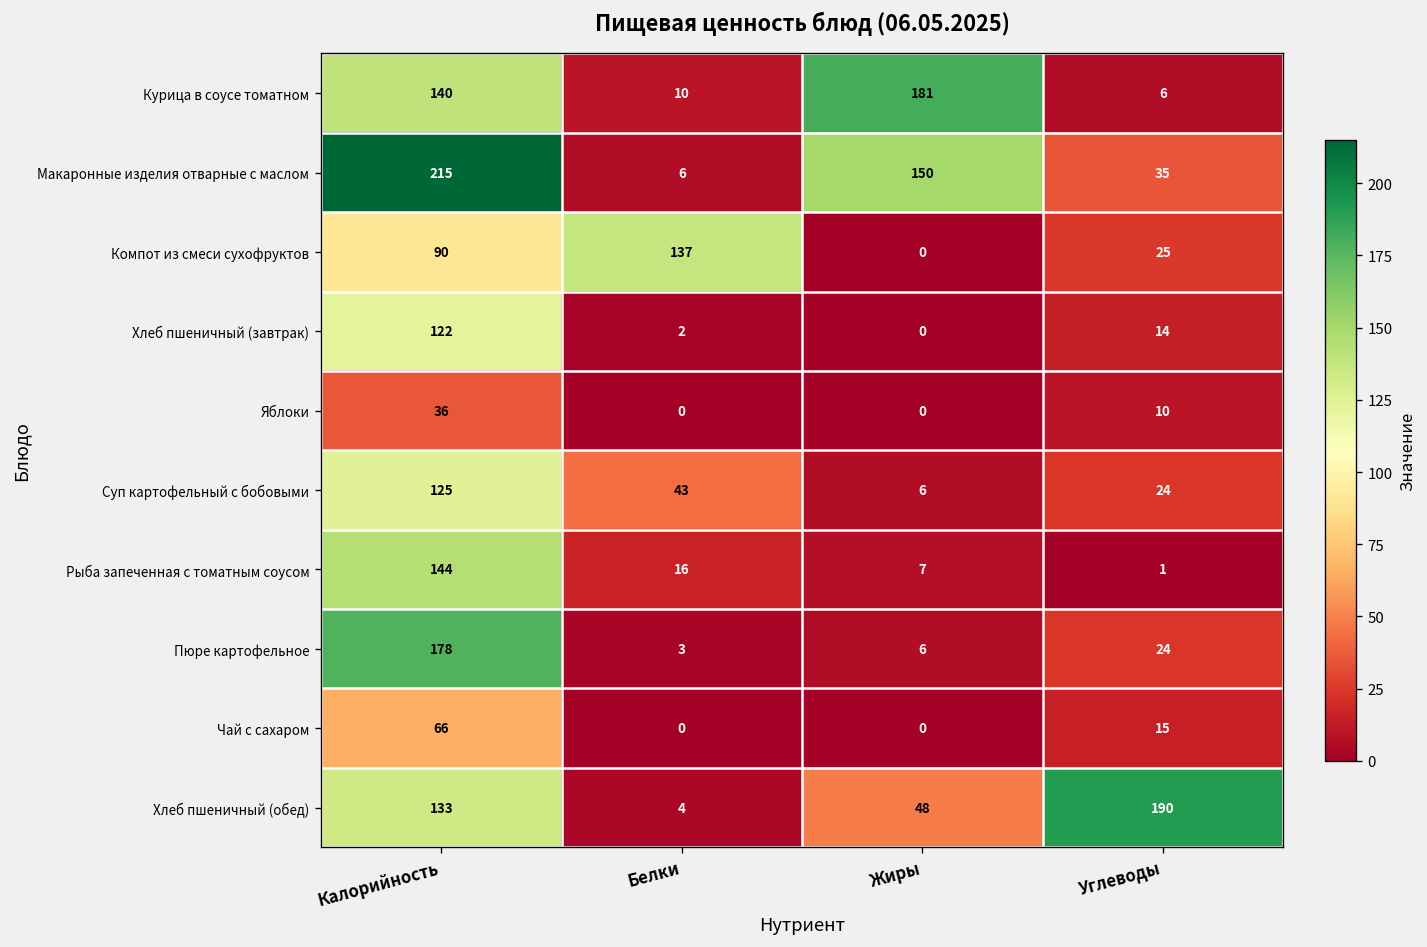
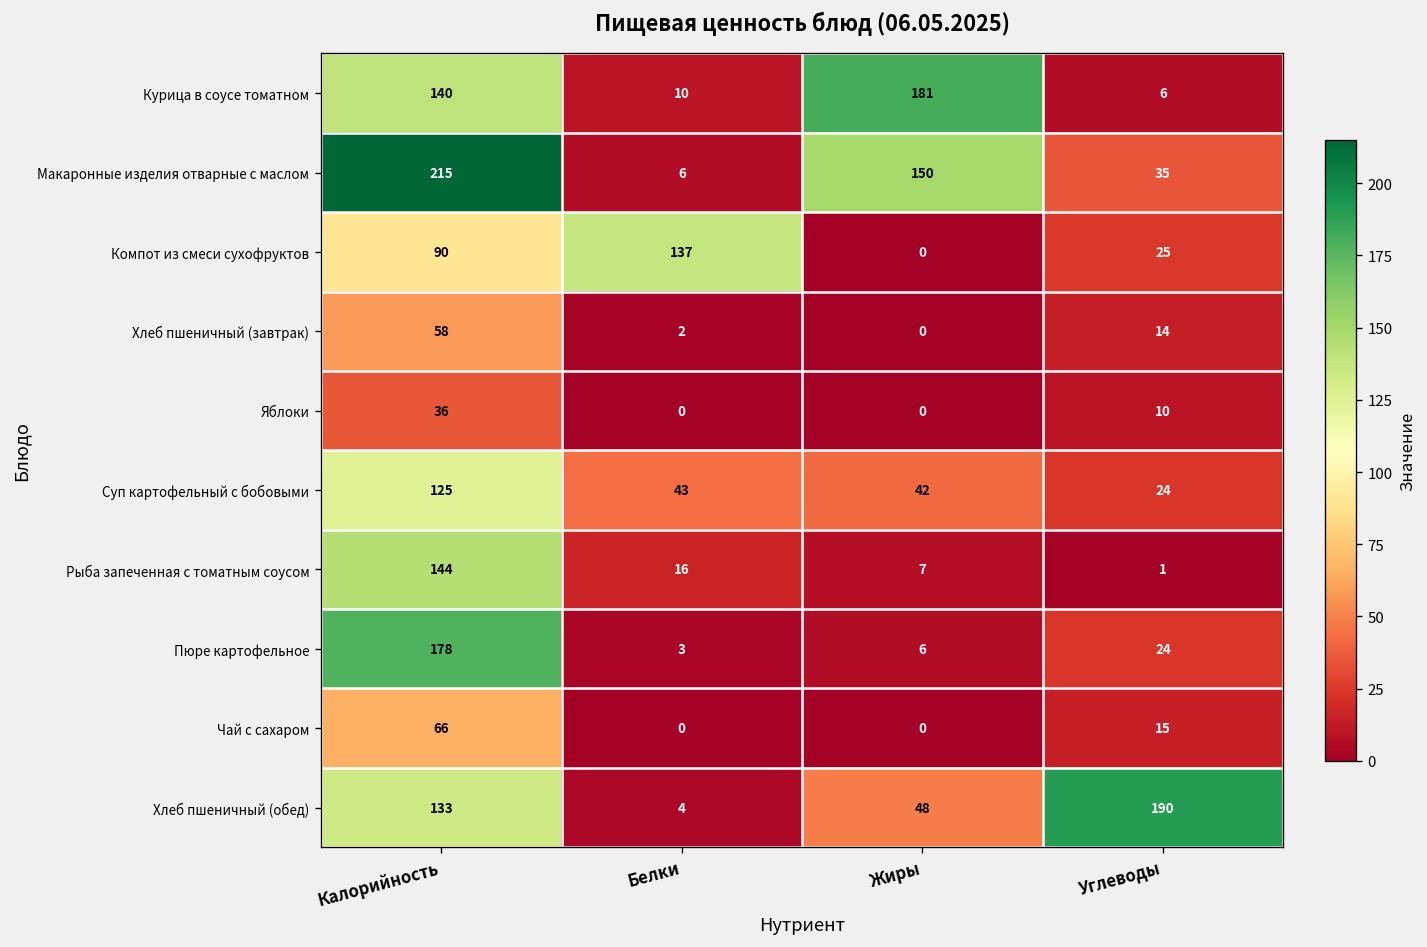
Хлеб пшеничный (завтрак), Калорийность: 122 -> 58
Суп картофельный с бобовыми, Жиры: 6 -> 42
